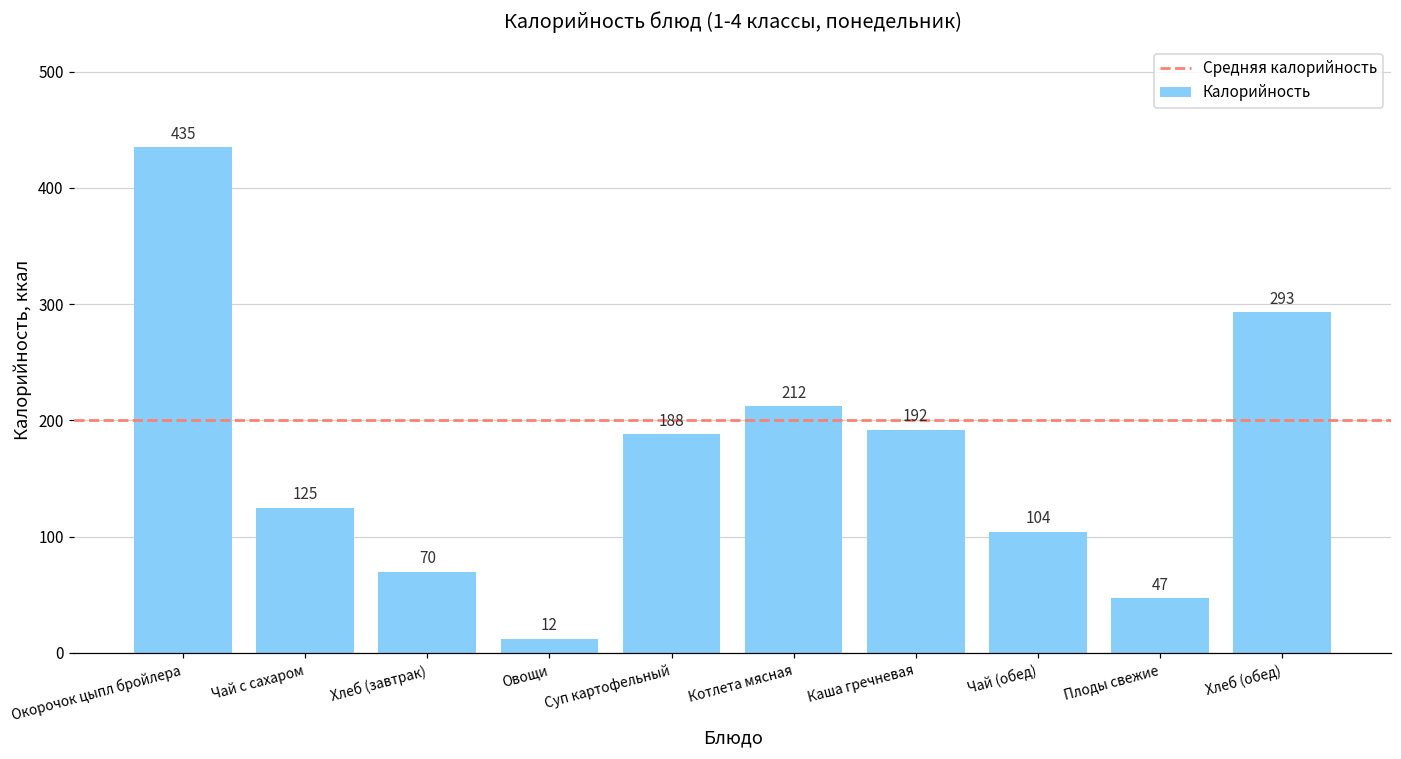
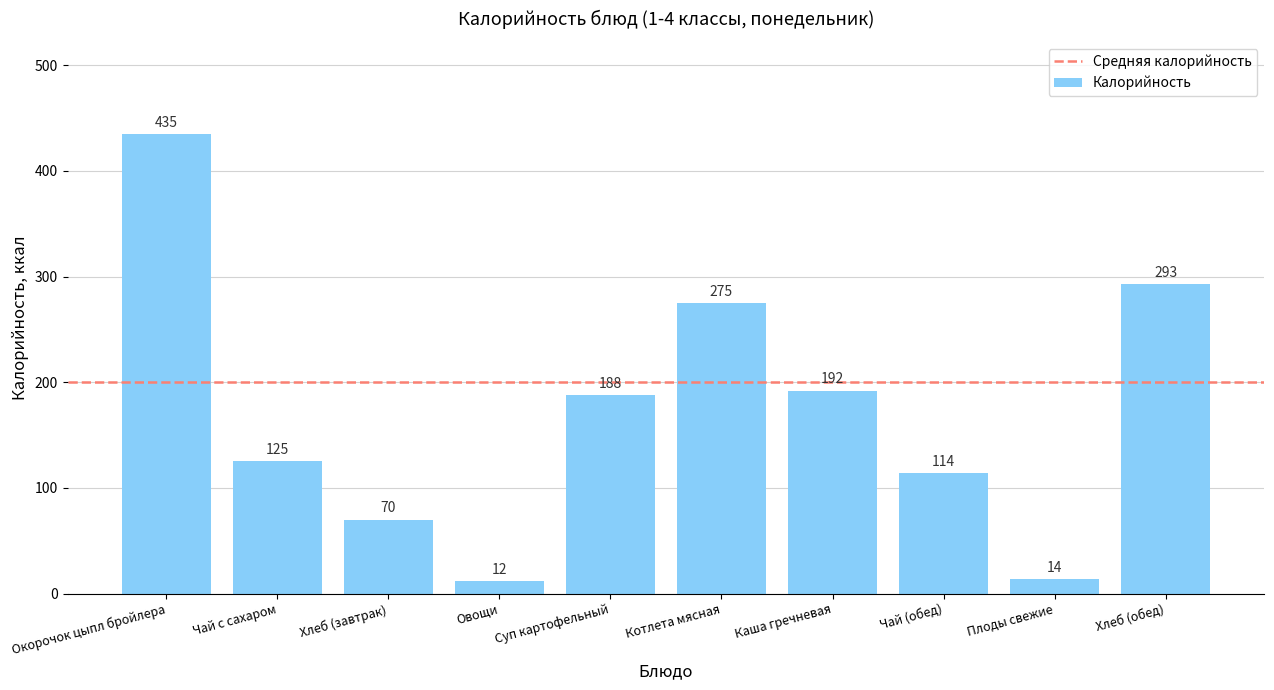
Котлета мясная: 212 -> 275
Чай (обед): 104 -> 114
Плоды свежие: 47 -> 14
